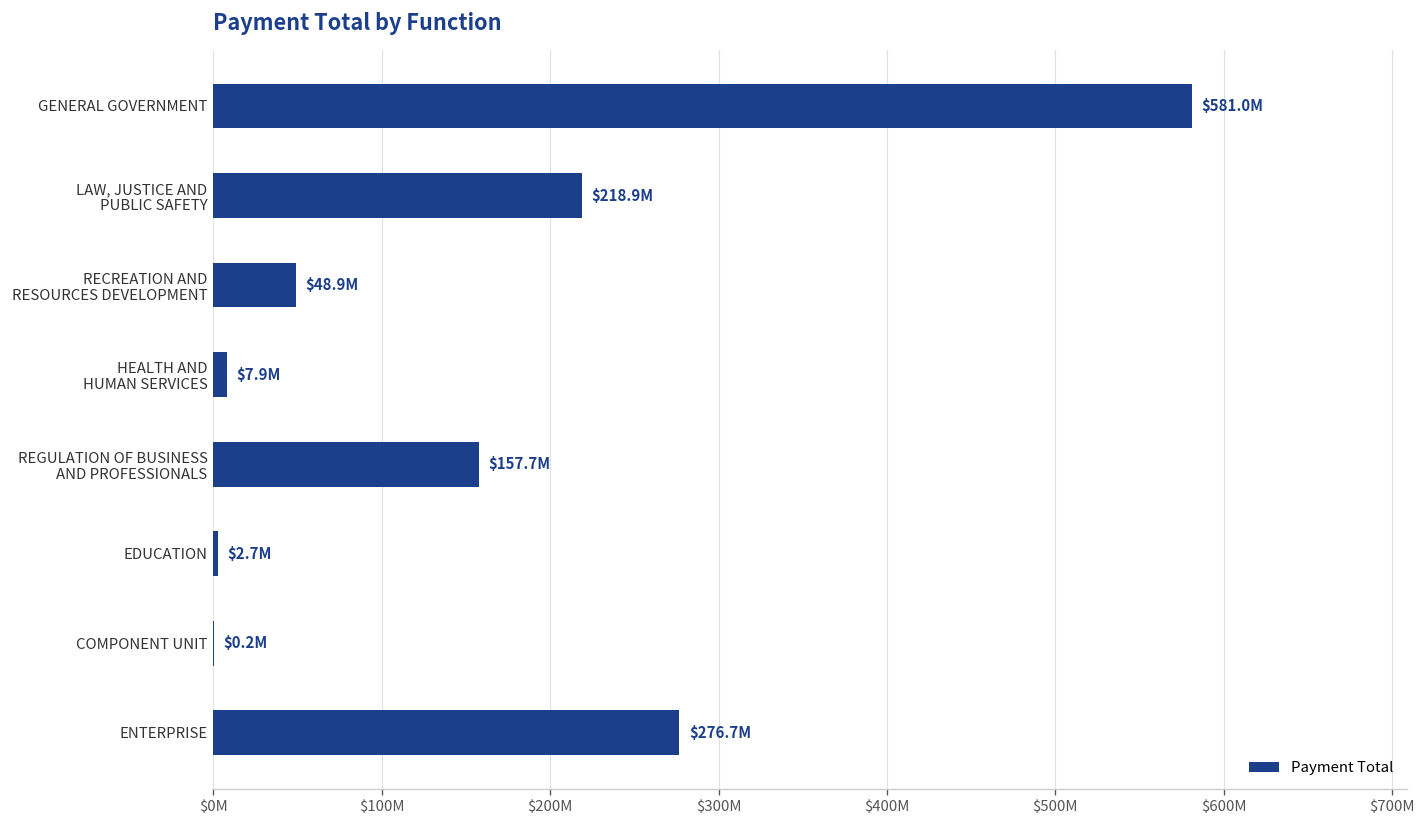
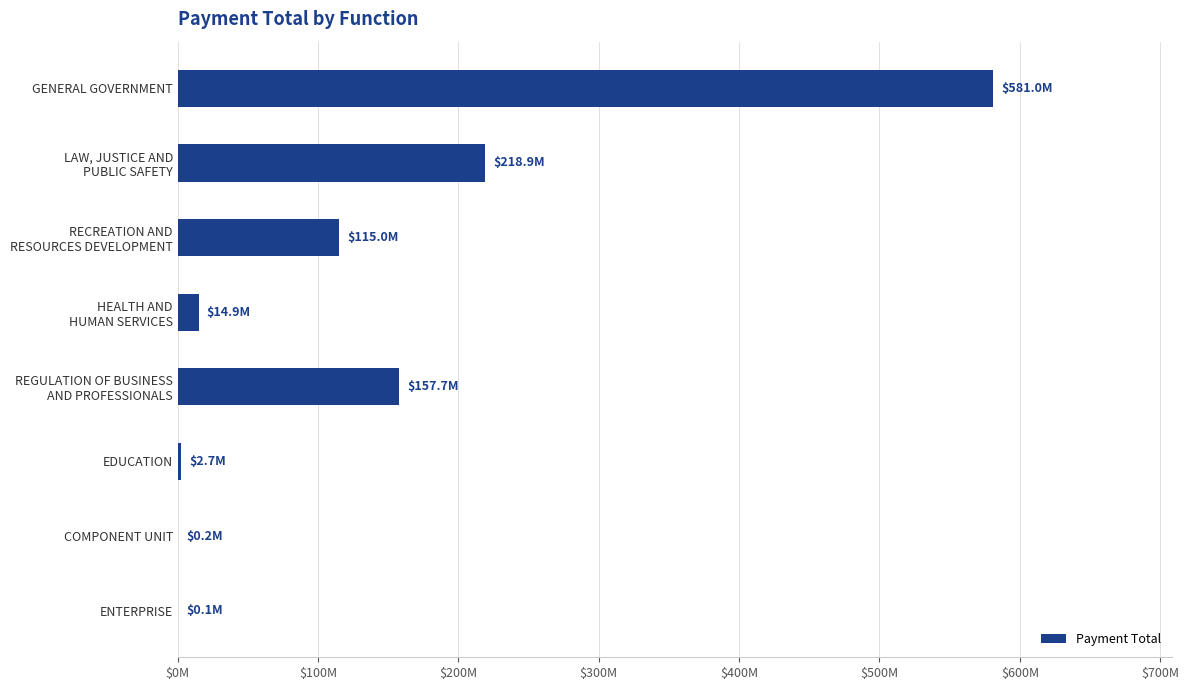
RECREATION AND RESOURCES DEVELOPMENT: $48.9M -> $115.0M
HEALTH AND HUMAN SERVICES: $7.9M -> $14.9M
ENTERPRISE: $276.7M -> $0.1M
